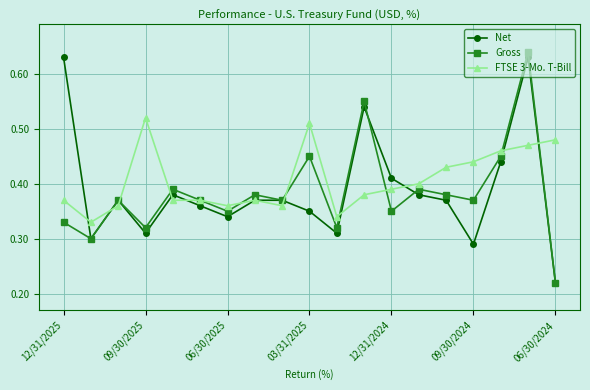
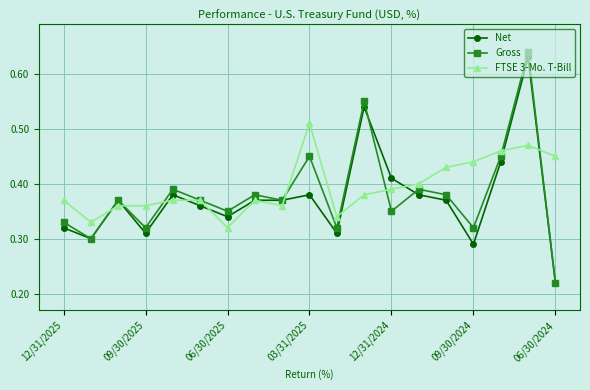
Net, 12/31/2025: 0.63 -> 0.32
FTSE 3-Mo. T-Bill, 09/30/2025: 0.52 -> 0.36
FTSE 3-Mo. T-Bill, 06/30/2025: 0.36 -> 0.32
Net, 03/31/2025: 0.35 -> 0.38
Gross, 09/30/2024: 0.37 -> 0.32
FTSE 3-Mo. T-Bill, 06/30/2024: 0.48 -> 0.45
